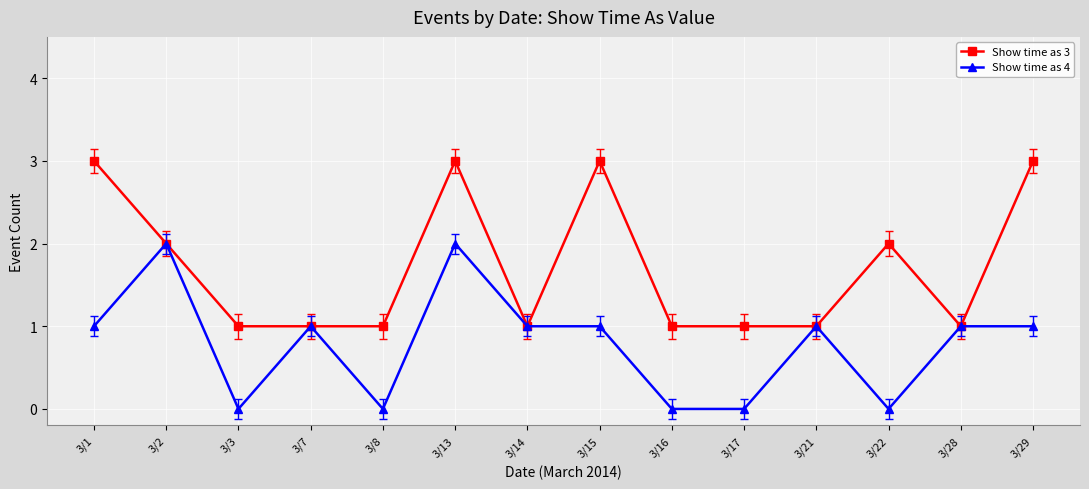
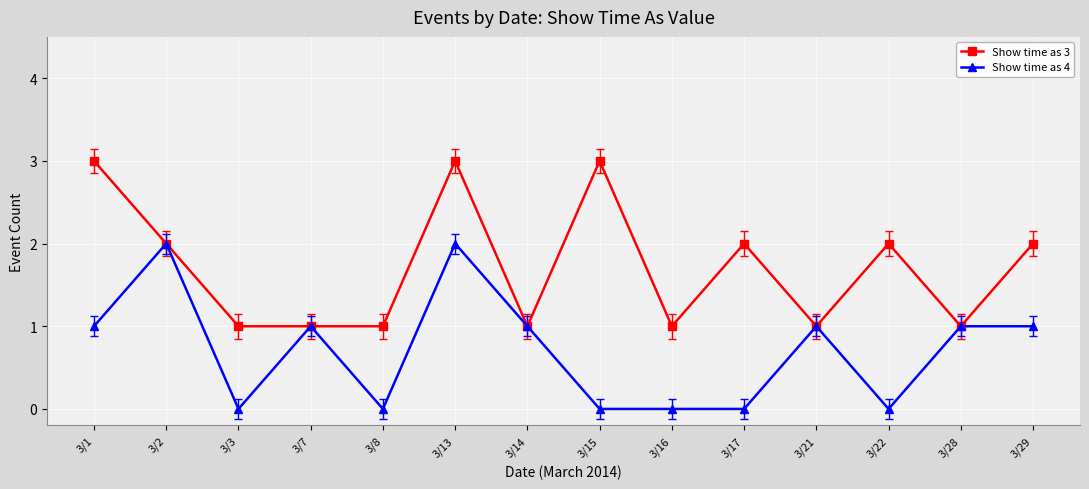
Show time as 4, 3/15: 1 -> 0
Show time as 3, 3/17: 1 -> 2
Show time as 3, 3/29: 3 -> 2
